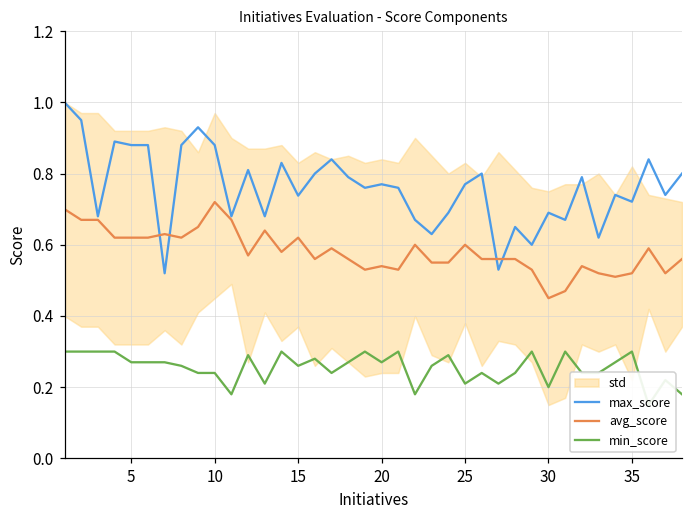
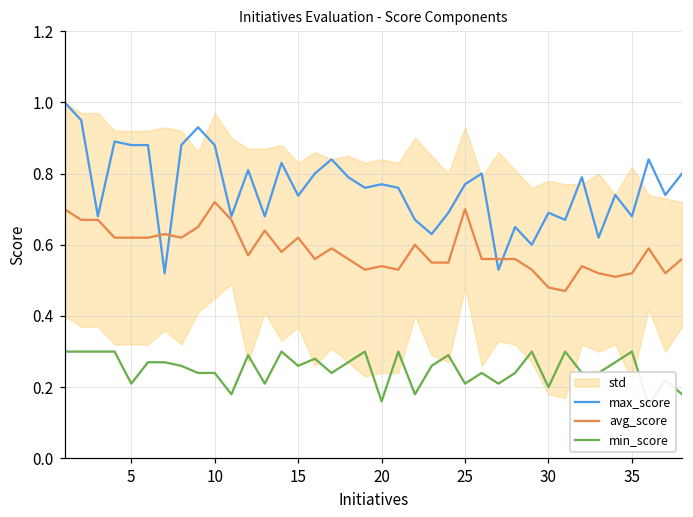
min_score, 5: 0.27 -> 0.21
min_score, 20: 0.27 -> 0.16
avg_score, 25: 0.6 -> 0.7
avg_score, 30: 0.45 -> 0.48
max_score, 35: 0.72 -> 0.68
